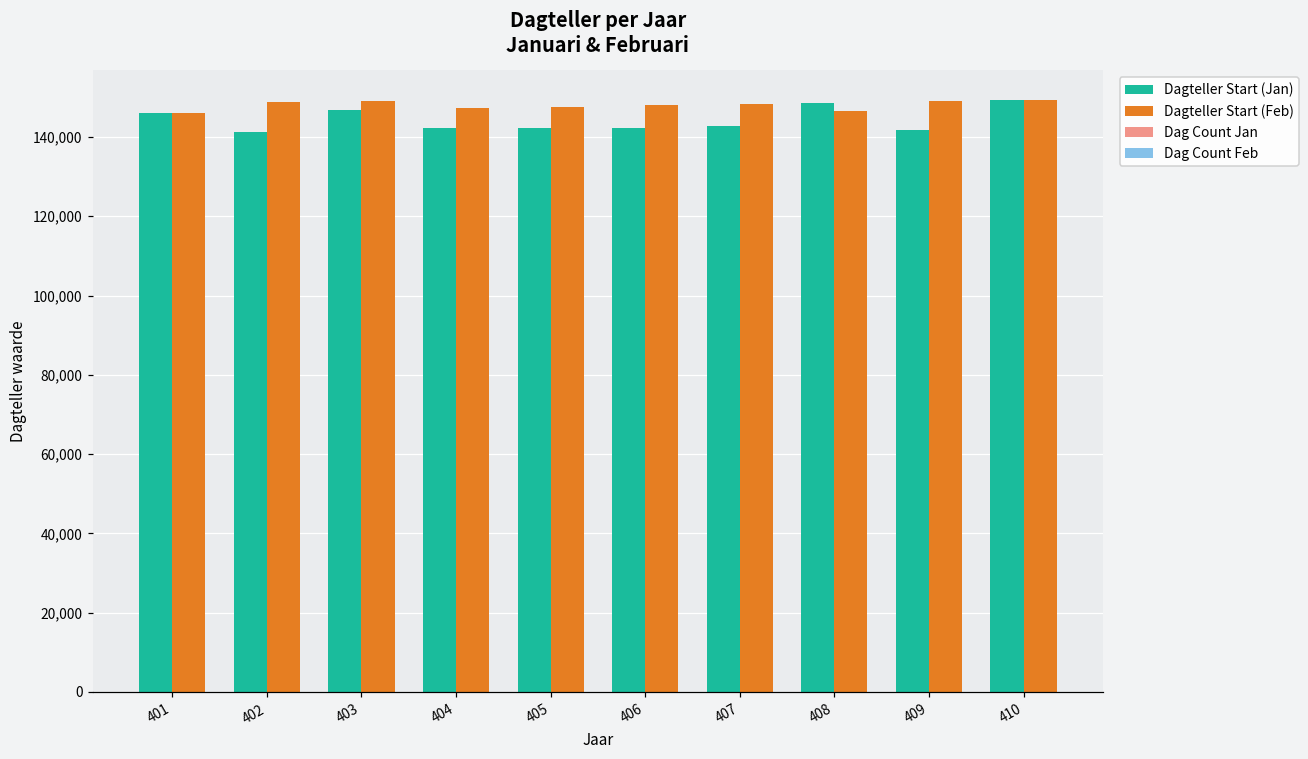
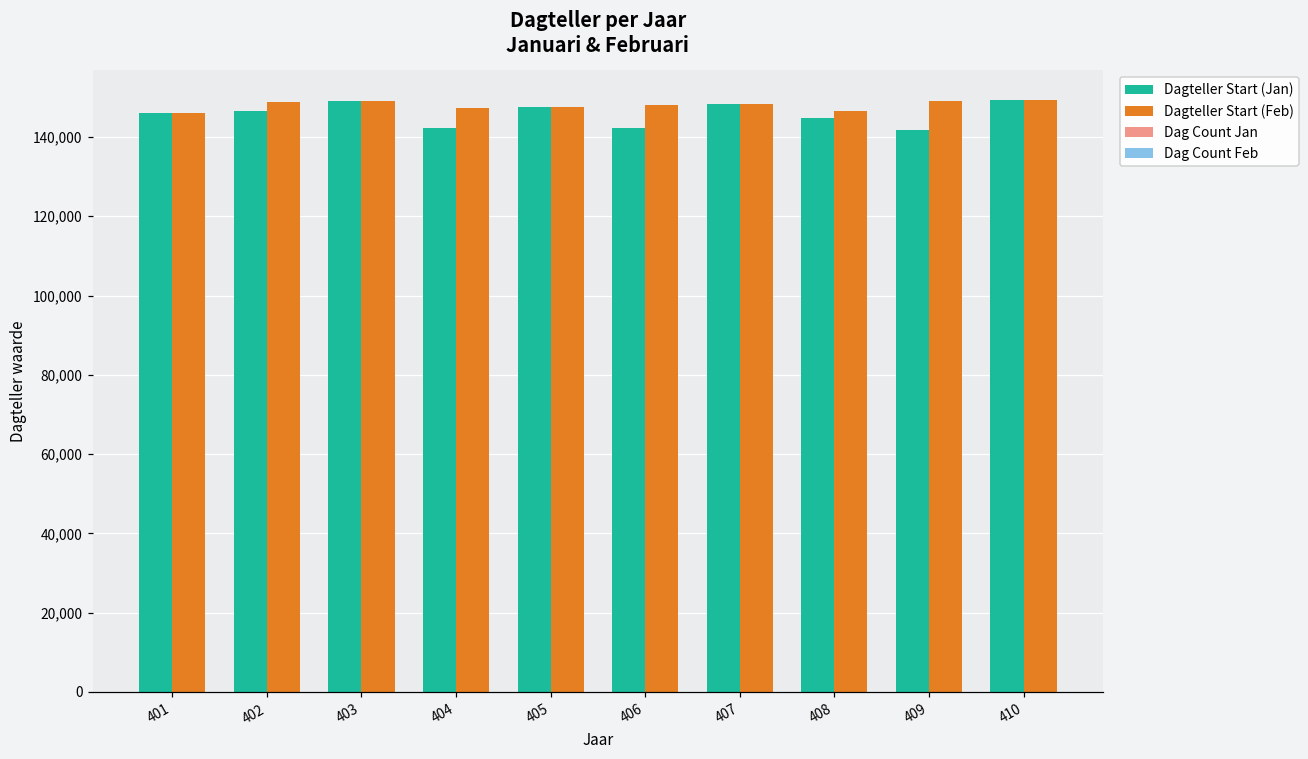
Dagteller Start (Jan), 402: 141,000 -> 146,000
Dagteller Start (Jan), 403: 147,000 -> 149,000
Dagteller Start (Jan), 405: 142,000 -> 148,000
Dagteller Start (Jan), 407: 143,000 -> 148,000
Dagteller Start (Jan), 408: 149,000 -> 145,000
